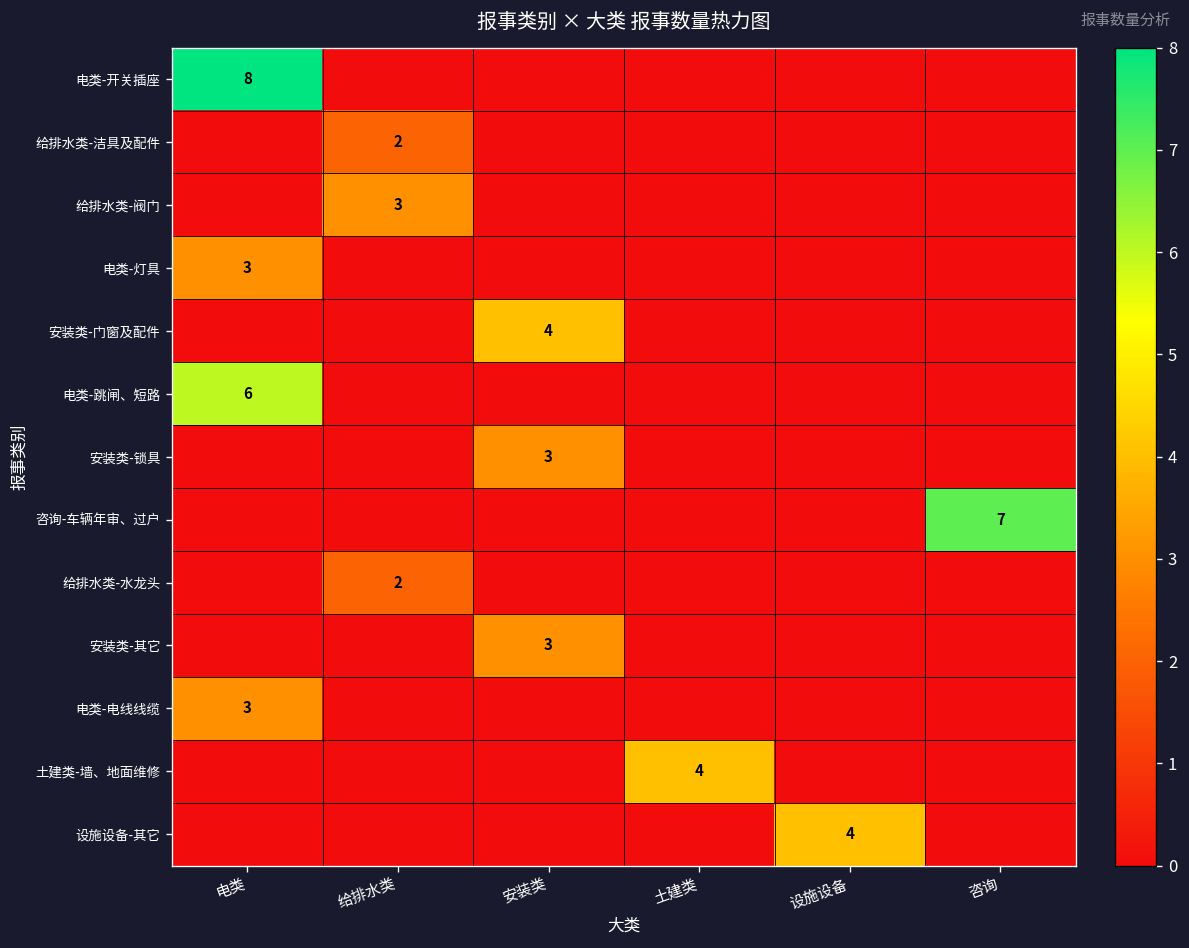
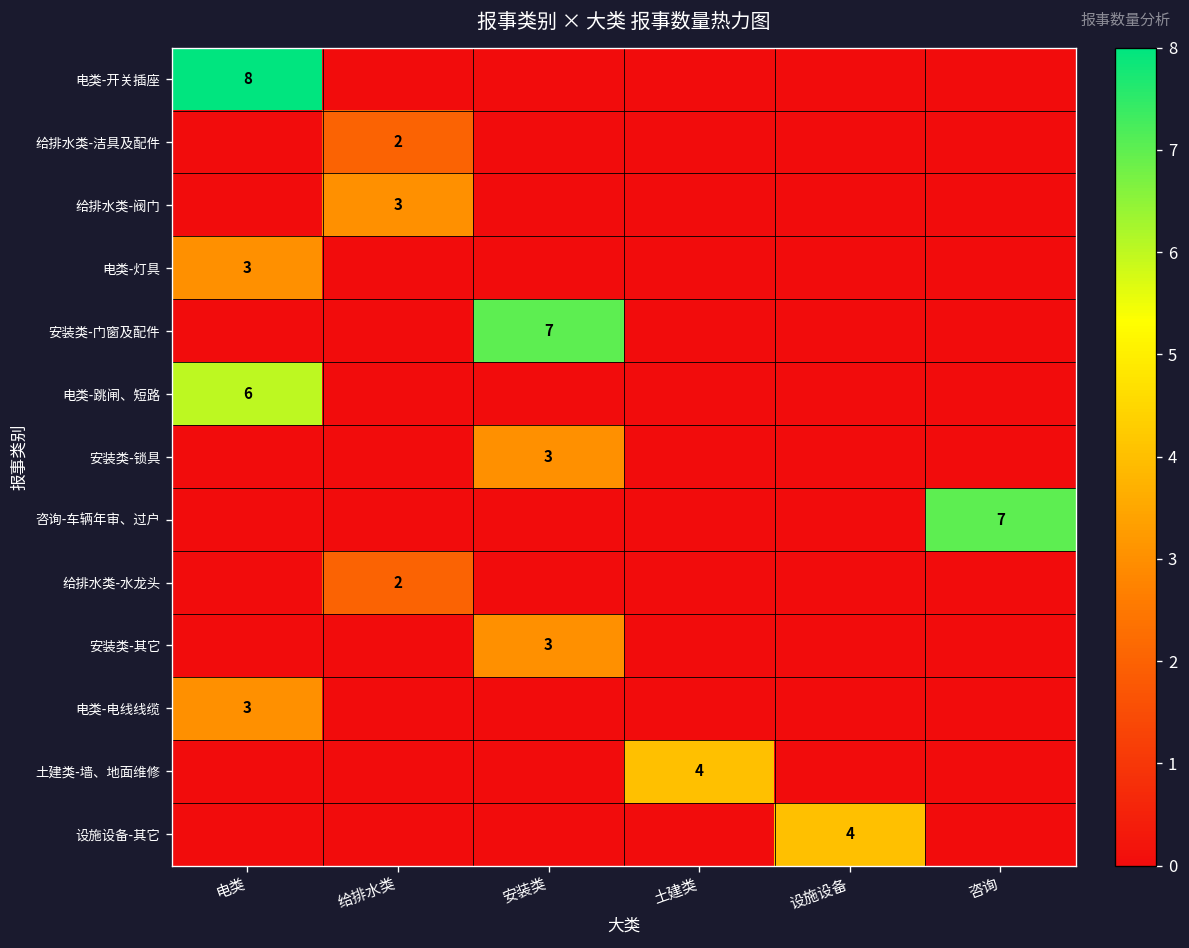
安装类-门窗及配件, 安装类: 4 -> 7
